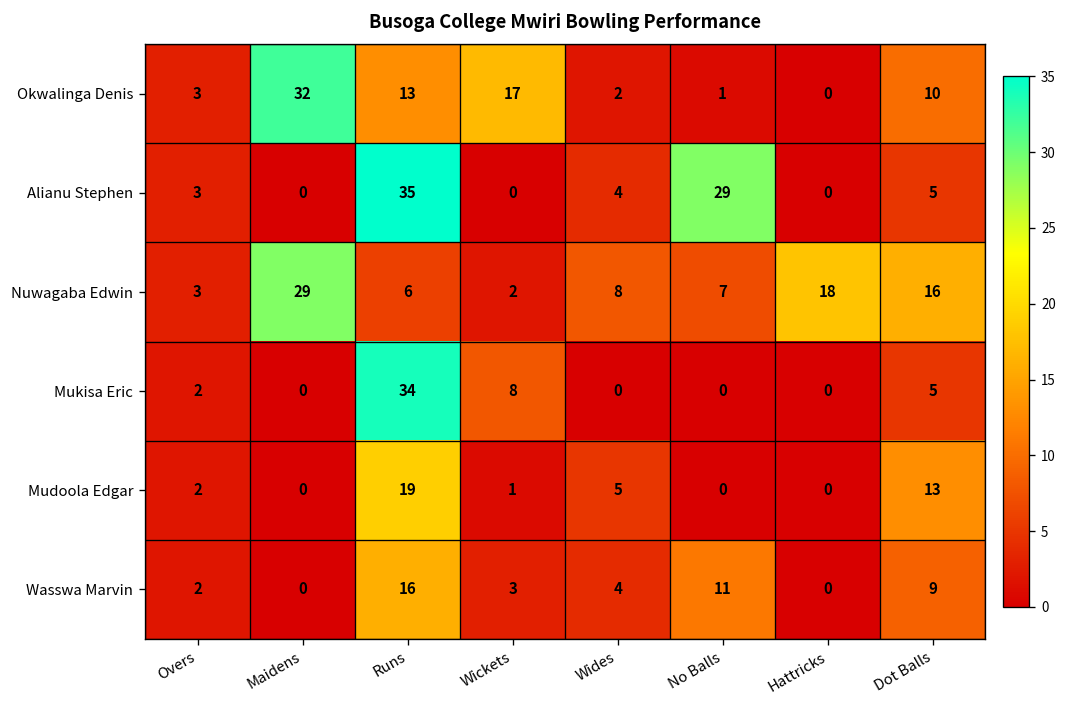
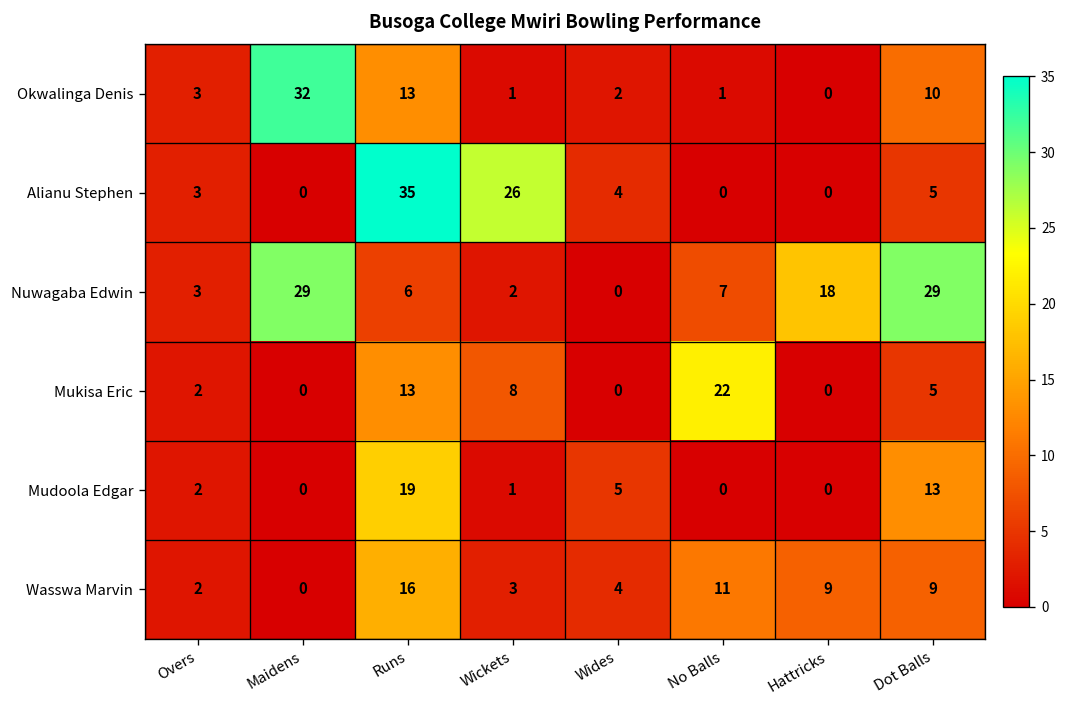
Okwalinga Denis, Wickets: 17 -> 1
Alianu Stephen, Wickets: 0 -> 26
Alianu Stephen, No Balls: 29 -> 0
Nuwagaba Edwin, Wides: 8 -> 0
Nuwagaba Edwin, Dot Balls: 16 -> 29
Mukisa Eric, Runs: 34 -> 13
Mukisa Eric, No Balls: 0 -> 22
Wasswa Marvin, Hattricks: 0 -> 9
